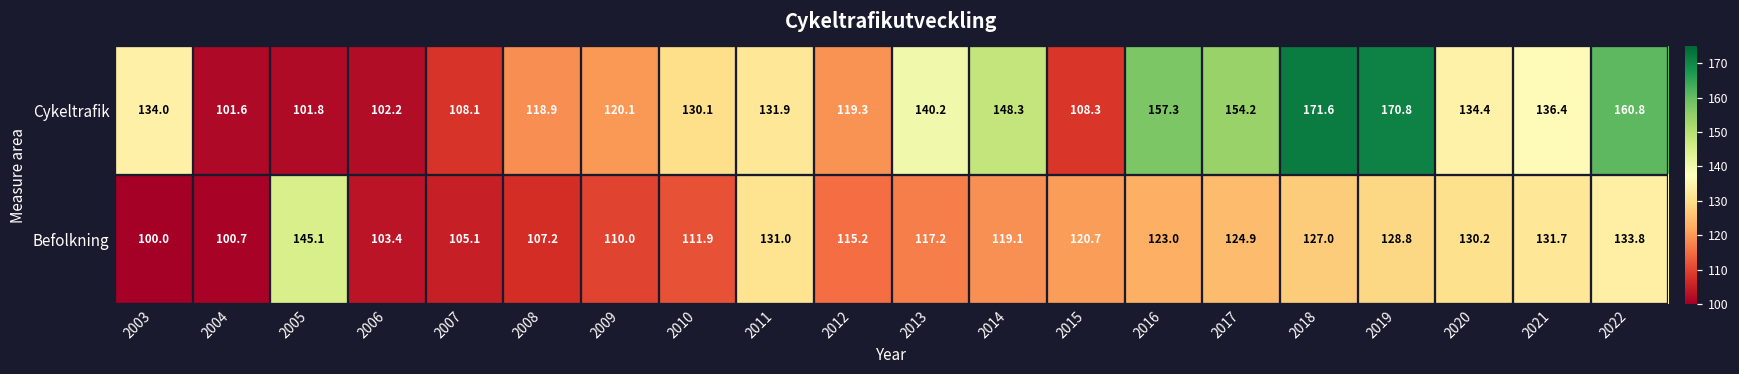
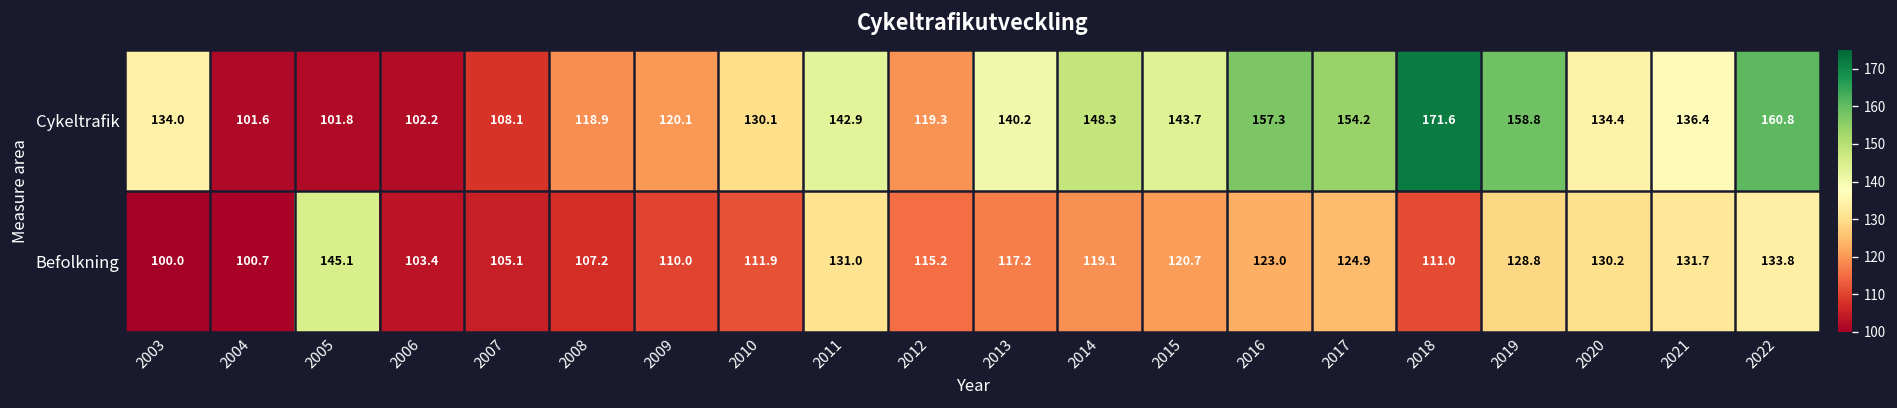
Cykeltrafik, 2011: 131.9 -> 142.9
Cykeltrafik, 2015: 108.3 -> 143.7
Cykeltrafik, 2019: 170.8 -> 158.8
Befolkning, 2018: 127.0 -> 111.0
